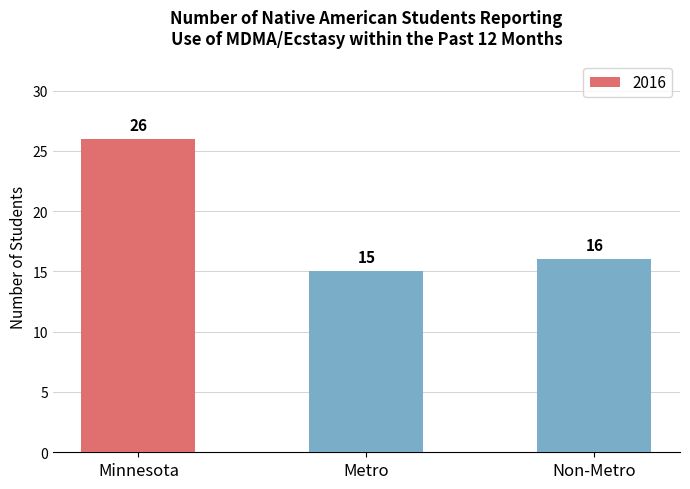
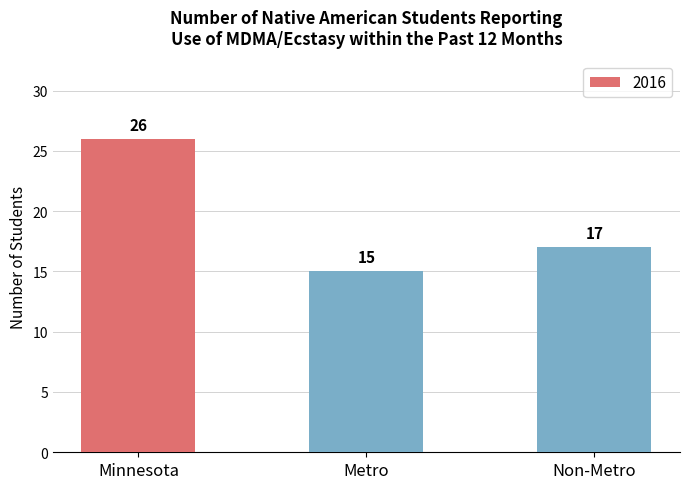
Non-Metro: 16 -> 17
